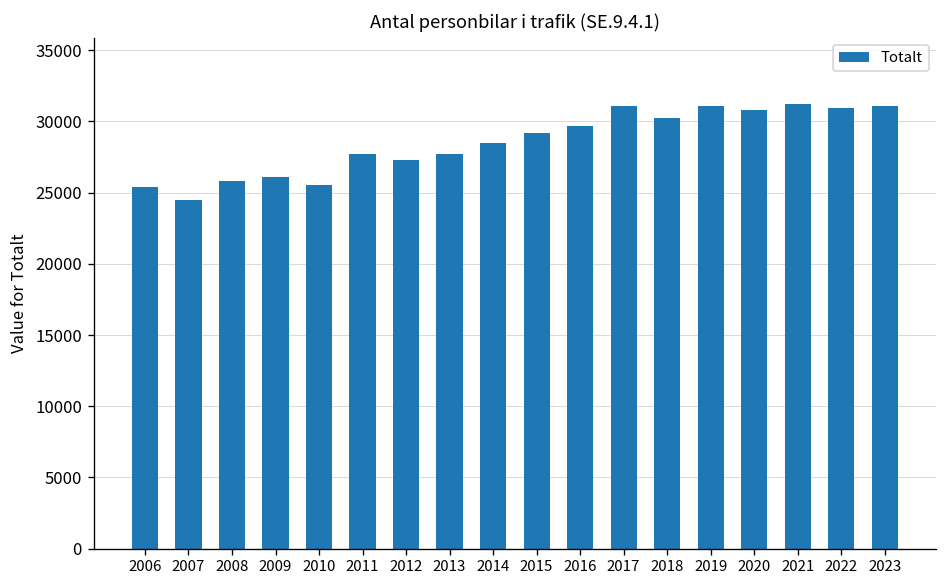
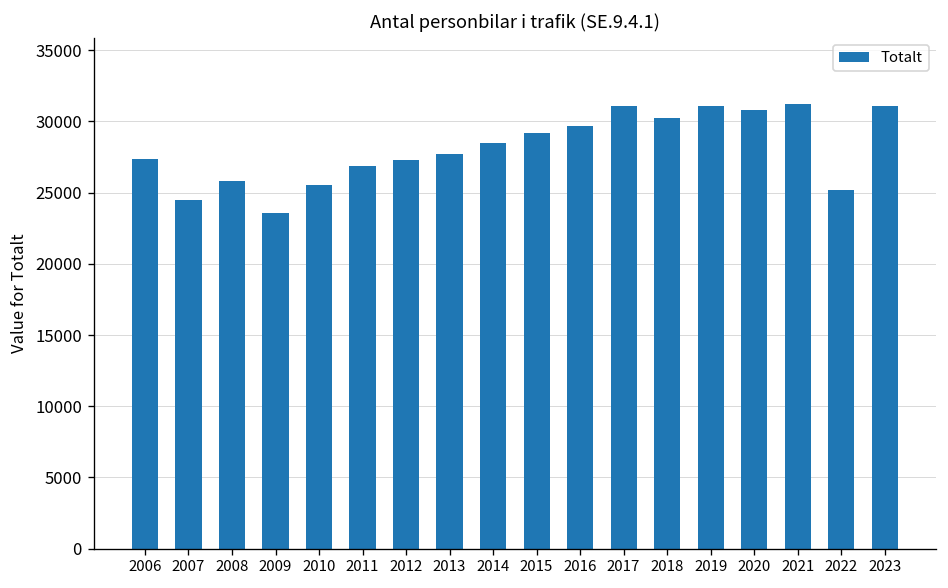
2006: 25400 -> 27400
2009: 26100 -> 23600
2011: 27700 -> 26800
2022: 30900 -> 25200
